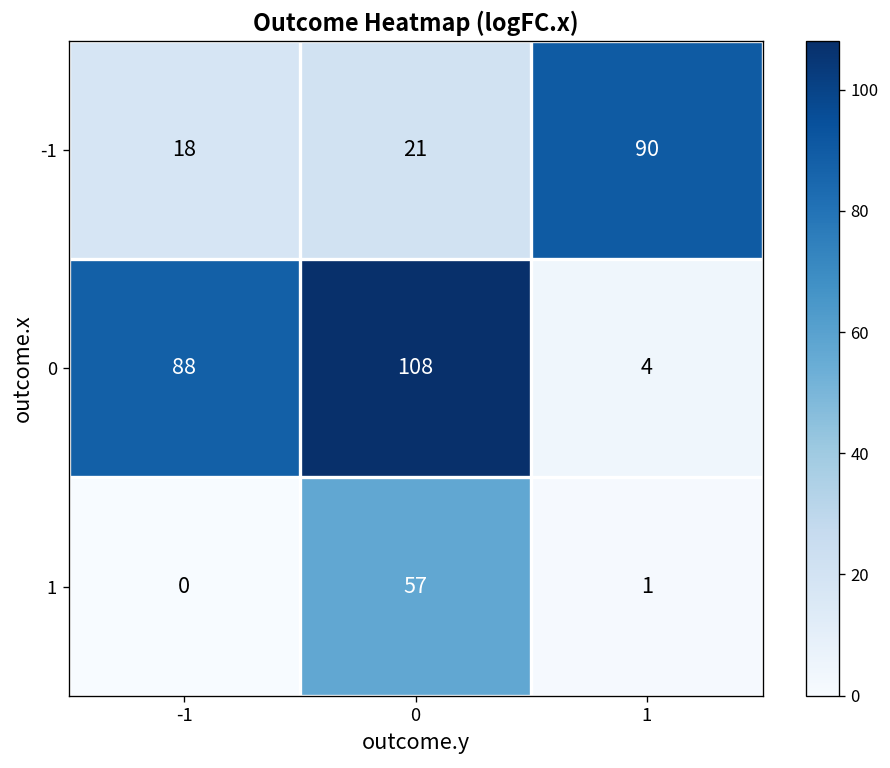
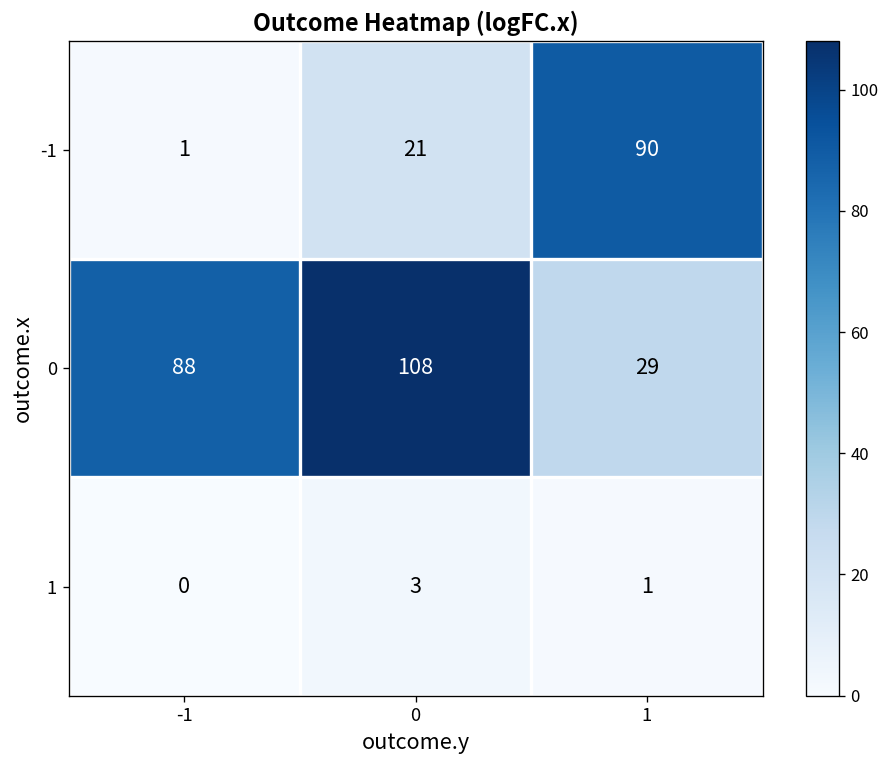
-1, -1: 18 -> 1
0, 1: 4 -> 29
1, 0: 57 -> 3
